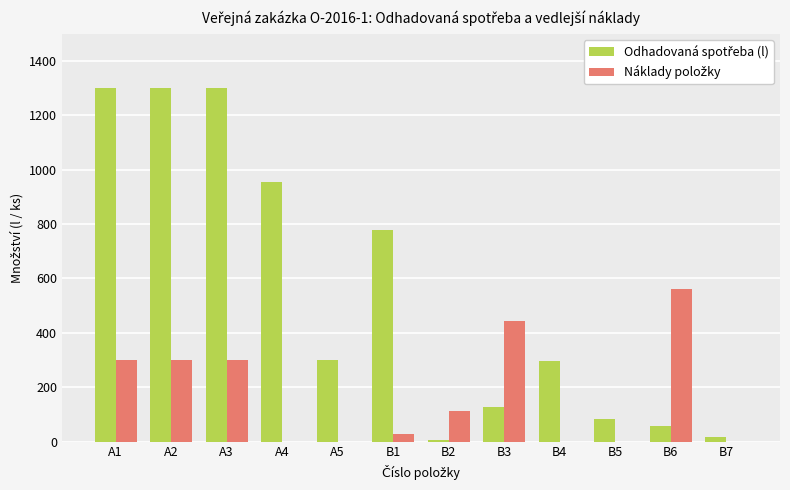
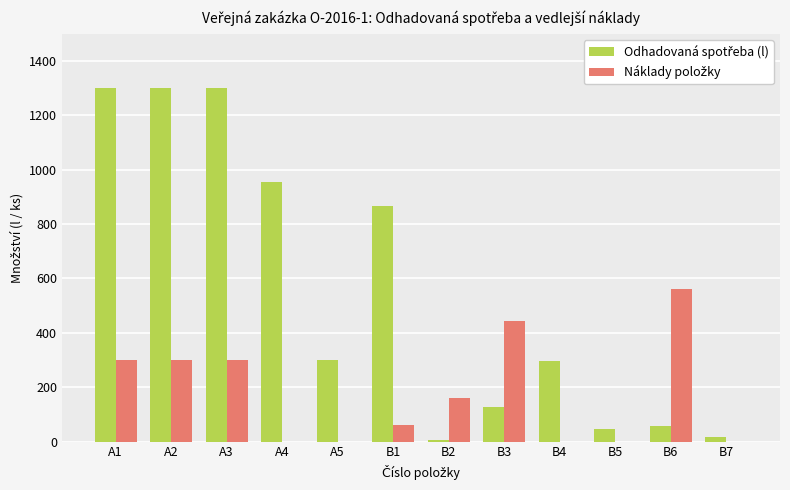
Odhadovaná spotřeba (l), B1: 780 -> 870
Náklady položky, B1: 30 -> 60
Náklady položky, B2: 110 -> 160
Odhadovaná spotřeba (l), B5: 80 -> 50
